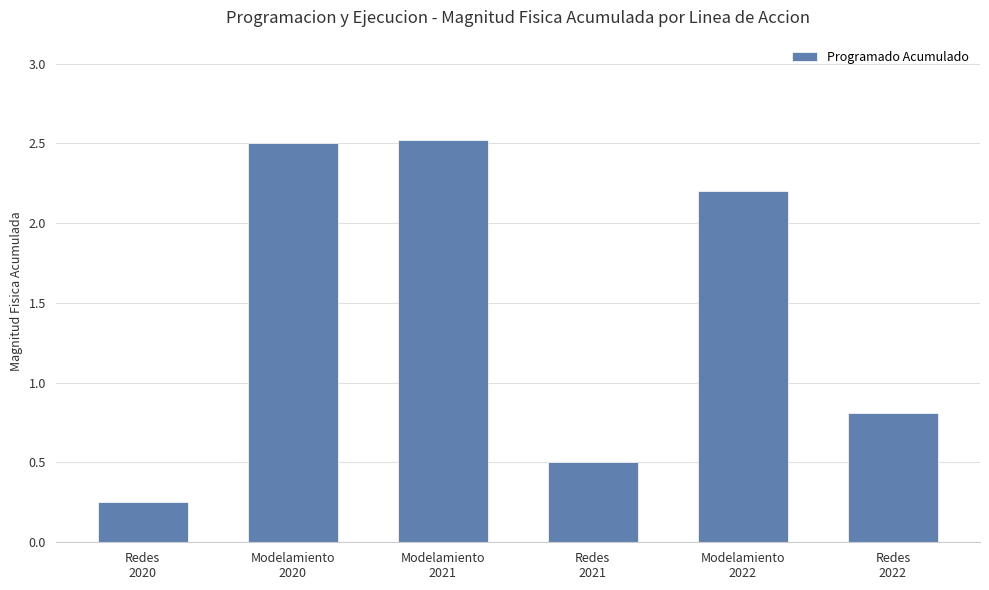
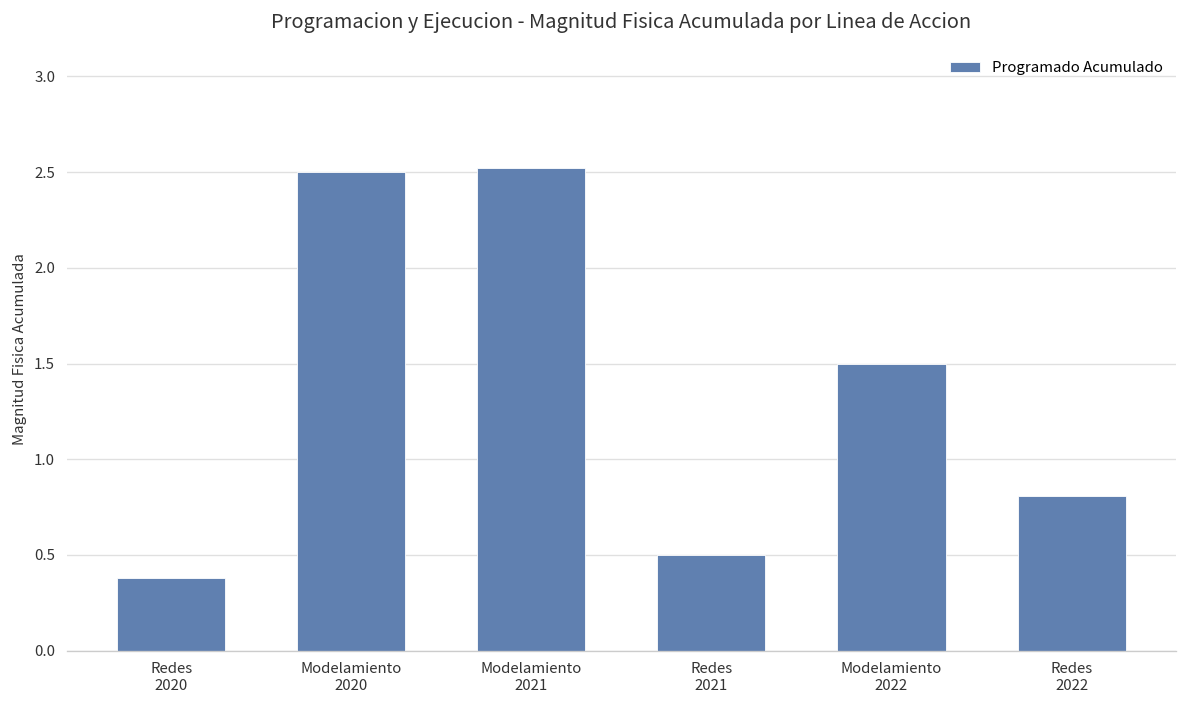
Redes 2020: 0.25 -> 0.38
Modelamiento 2022: 2.2 -> 1.5
